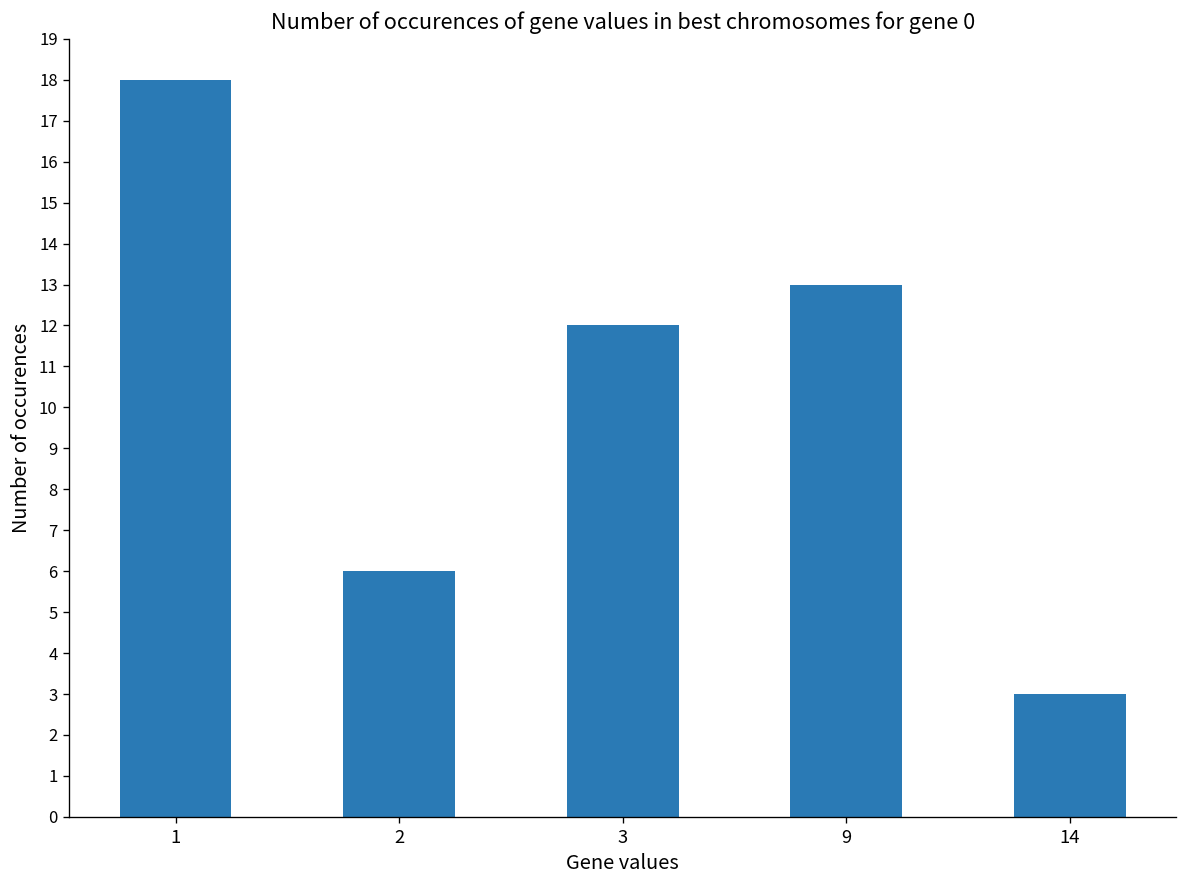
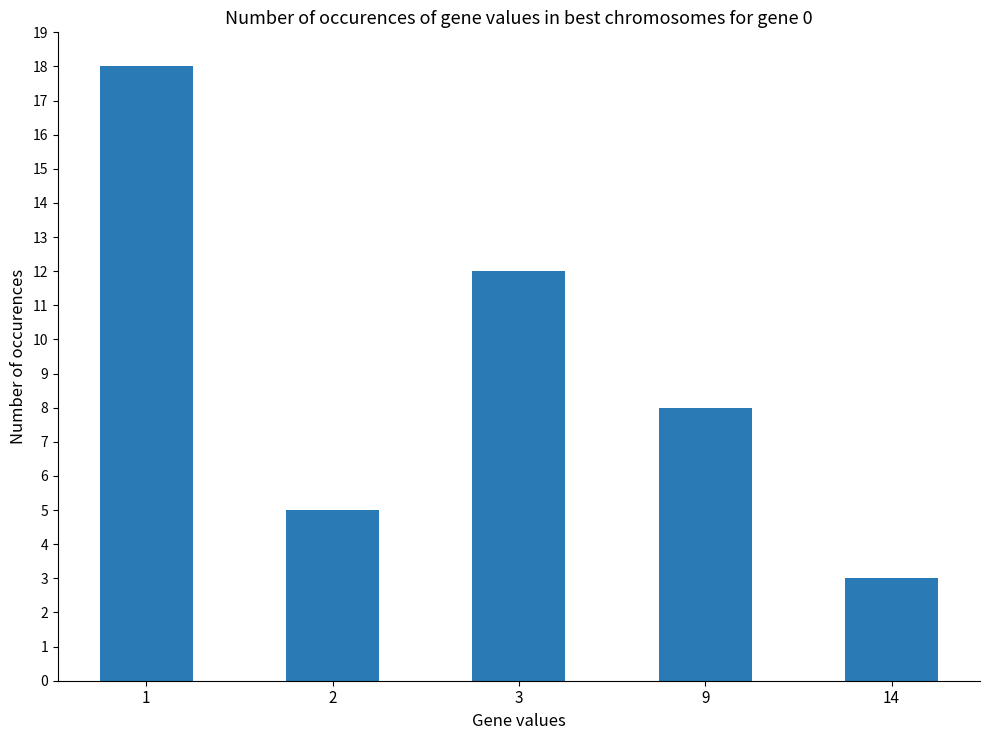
2: 6 -> 5
9: 13 -> 8
